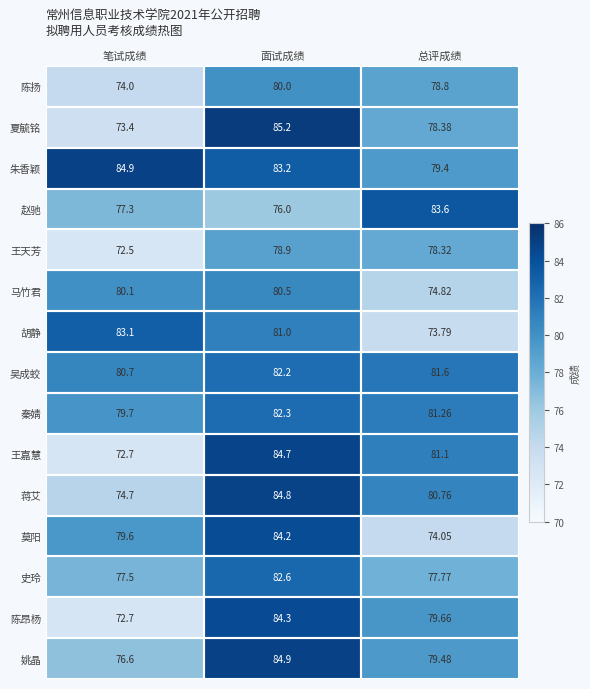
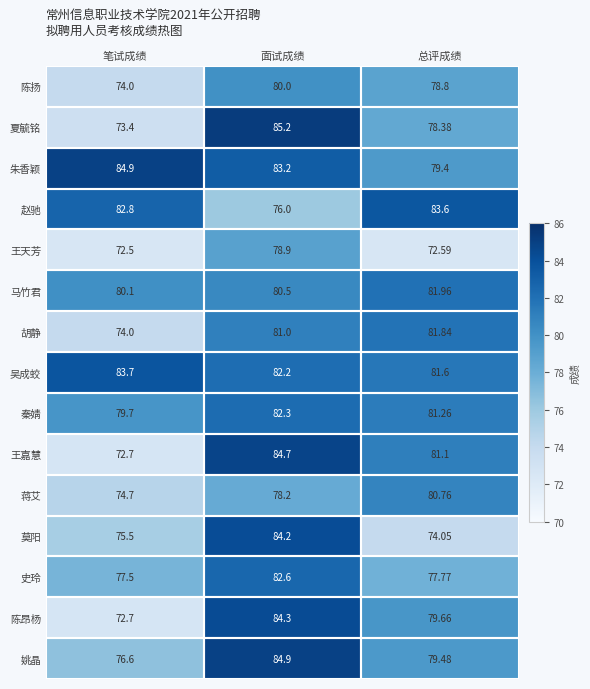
赵驰, 笔试成绩: 77.3 -> 82.8
王天芳, 总评成绩: 78.32 -> 72.59
马竹君, 总评成绩: 74.82 -> 81.96
胡静, 笔试成绩: 83.1 -> 74.0
胡静, 总评成绩: 73.79 -> 81.84
吴成蛟, 笔试成绩: 80.7 -> 83.7
蒋艾, 面试成绩: 84.8 -> 78.2
莫阳, 笔试成绩: 79.6 -> 75.5
